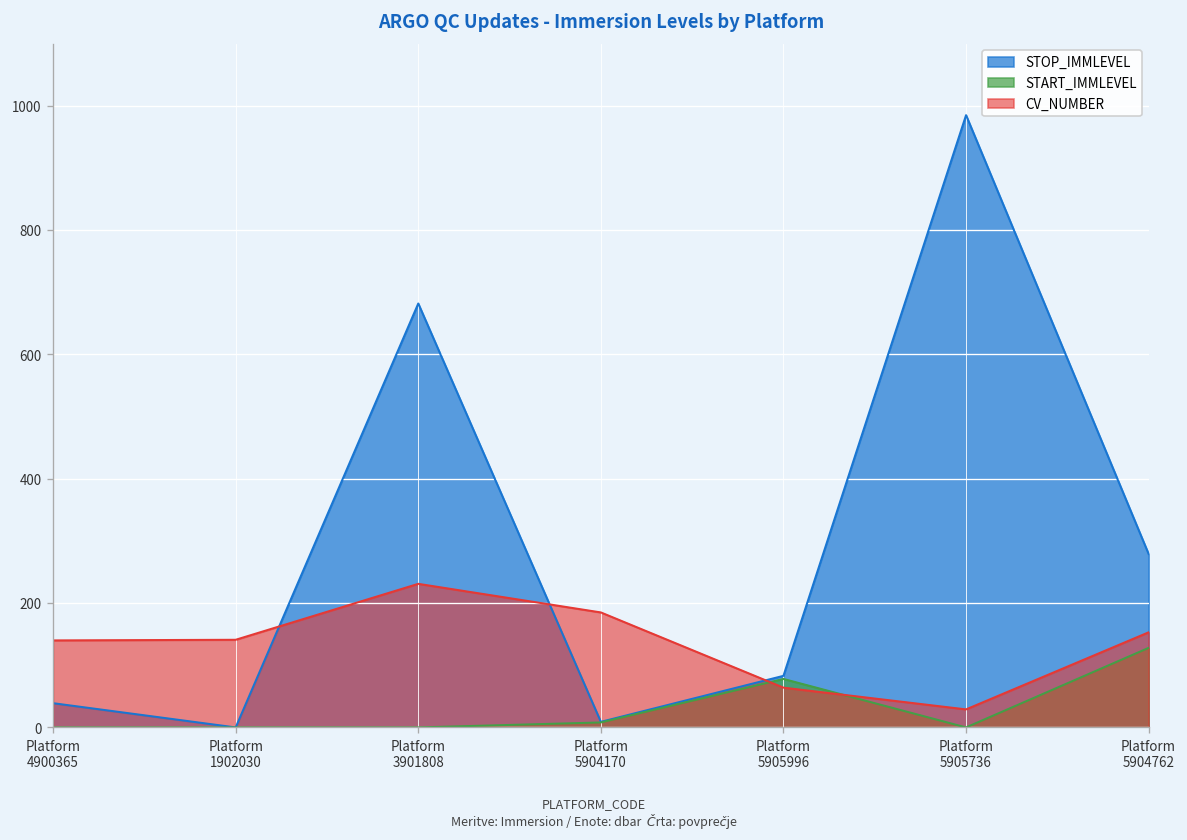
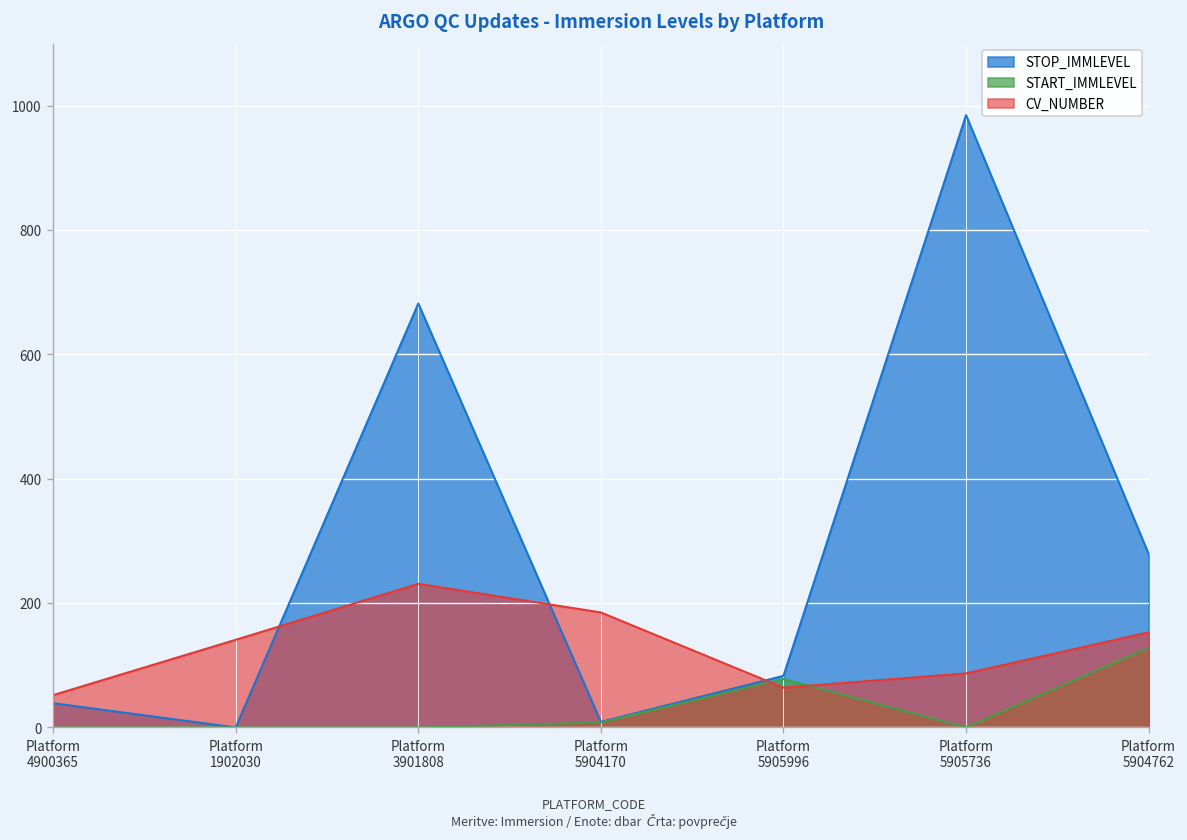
CV_NUMBER, Platform 4900365: 140 -> 50
CV_NUMBER, Platform 5905736: 30 -> 90
